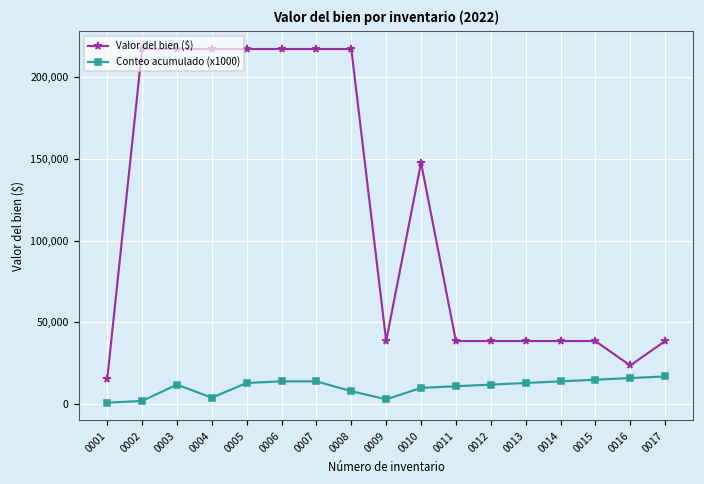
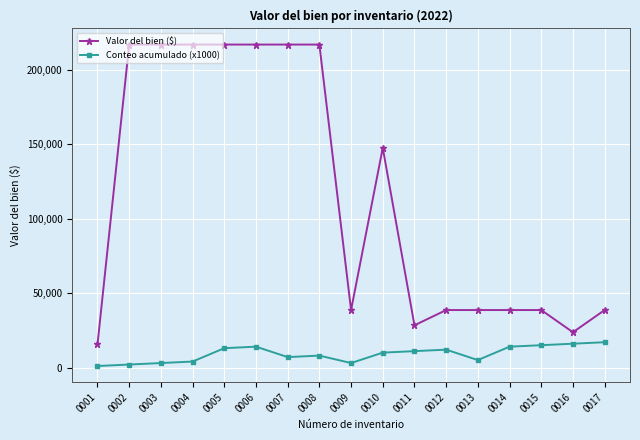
Conteo acumulado (x1000), 0003: 12,000 -> 3,000
Conteo acumulado (x1000), 0007: 14,000 -> 7,000
Valor del bien ($), 0011: 39,000 -> 28,000
Conteo acumulado (x1000), 0013: 13,000 -> 5,000
